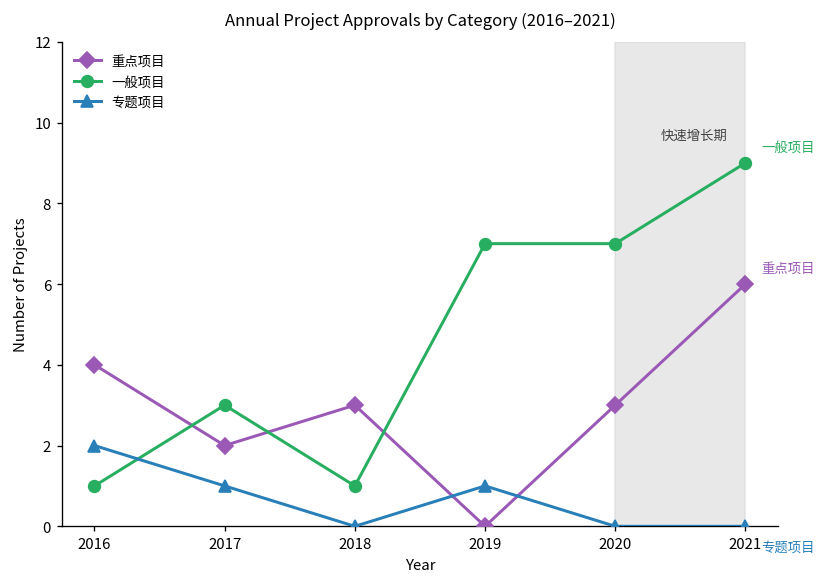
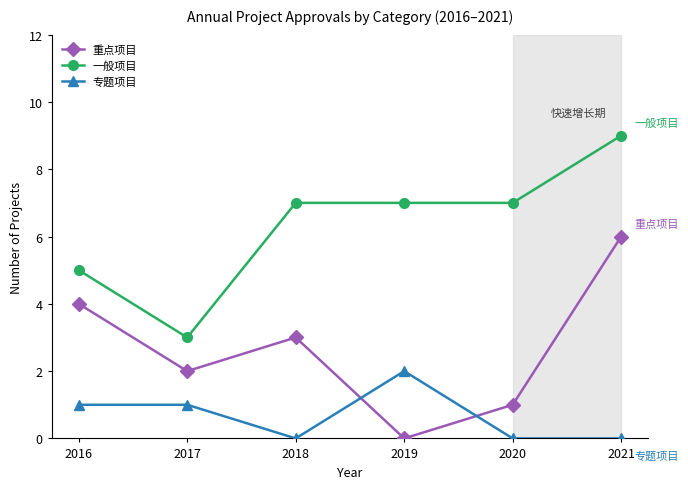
一般项目, 2016: 1 -> 5
专题项目, 2016: 2 -> 1
一般项目, 2018: 1 -> 7
专题项目, 2019: 1 -> 2
重点项目, 2020: 3 -> 1
